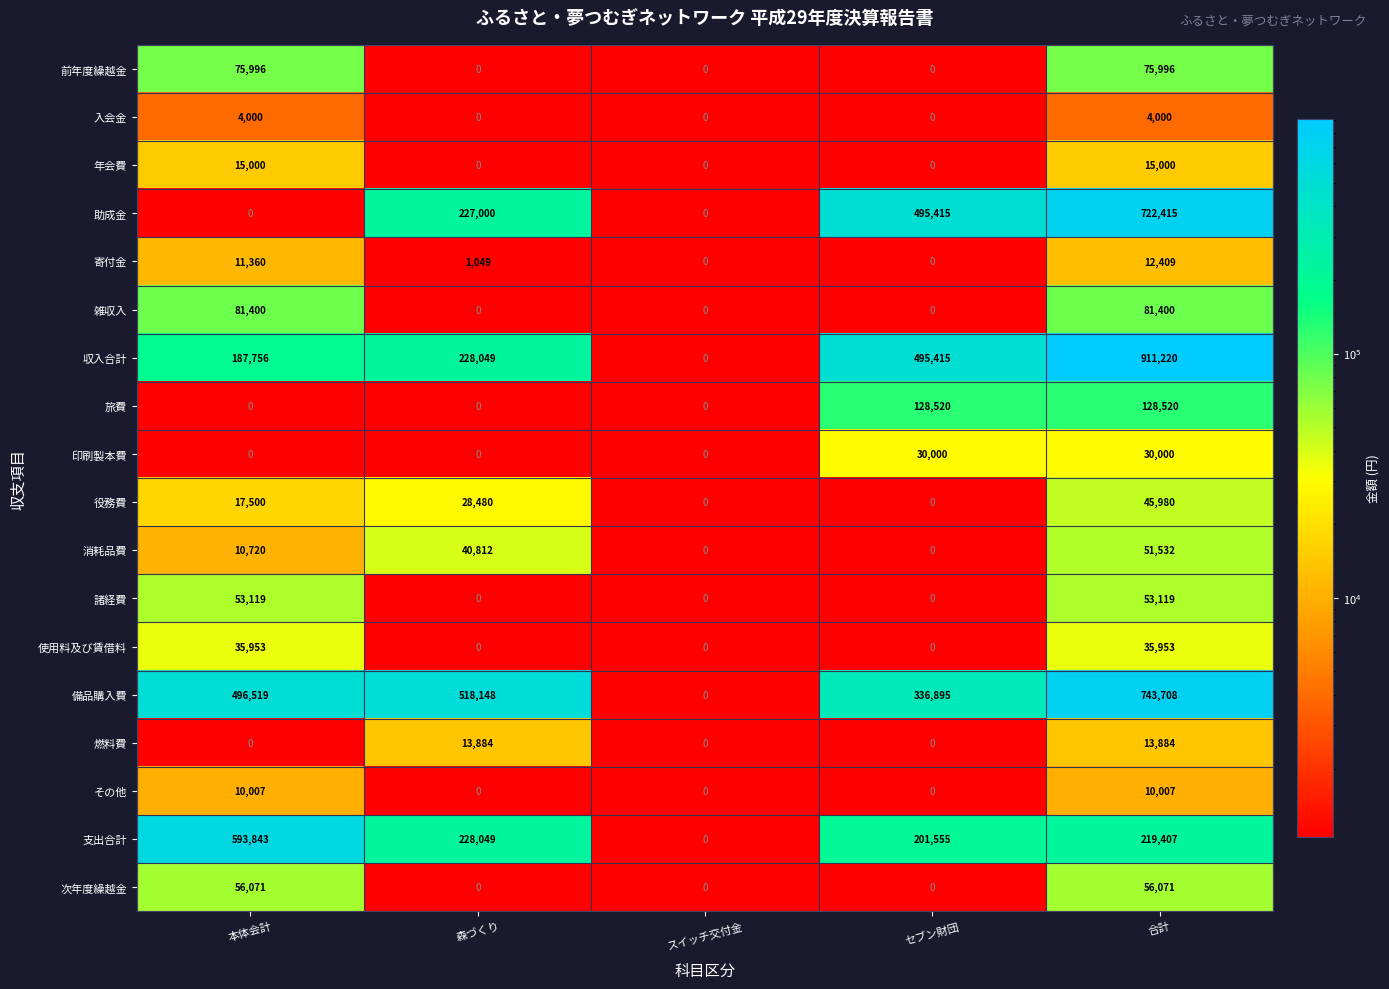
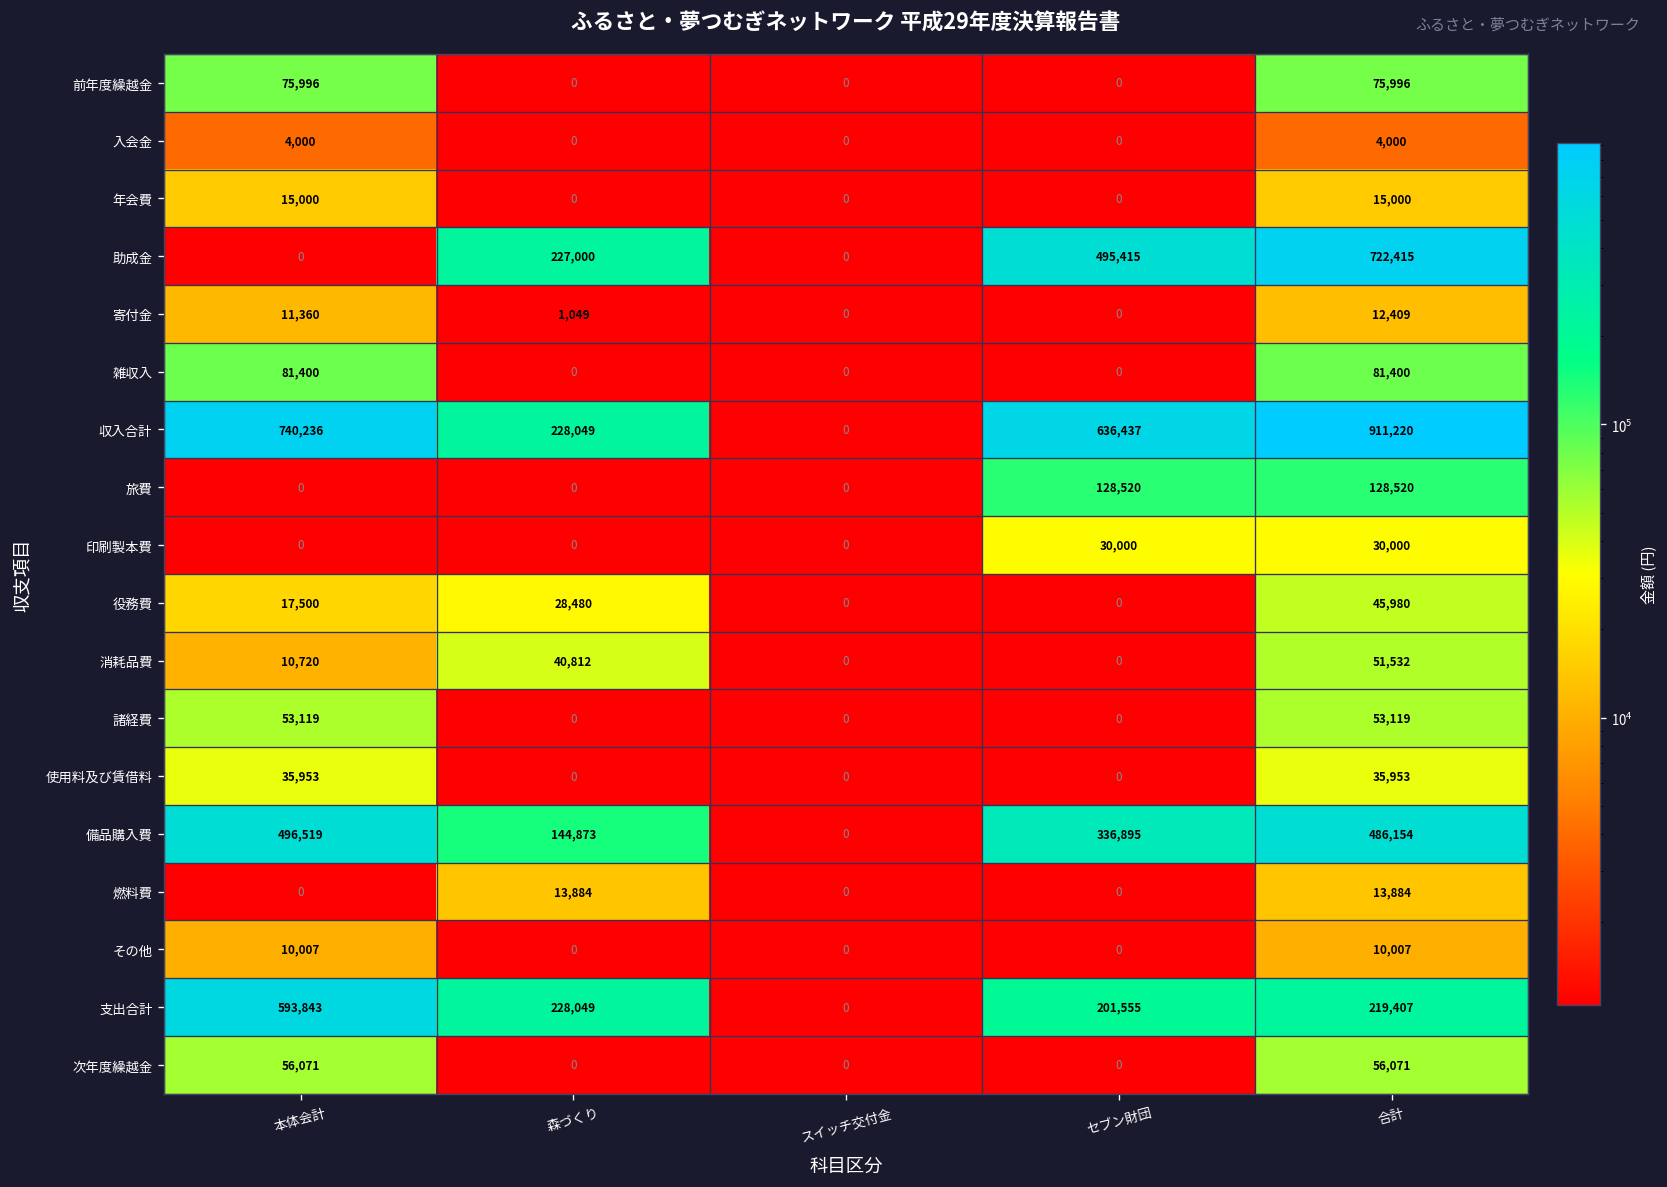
収入合計, 本体会計: 187,756 -> 740,236
収入合計, セブン財団: 495,415 -> 636,437
備品購入費, 森づくり: 518,148 -> 144,873
備品購入費, 合計: 743,708 -> 486,154
